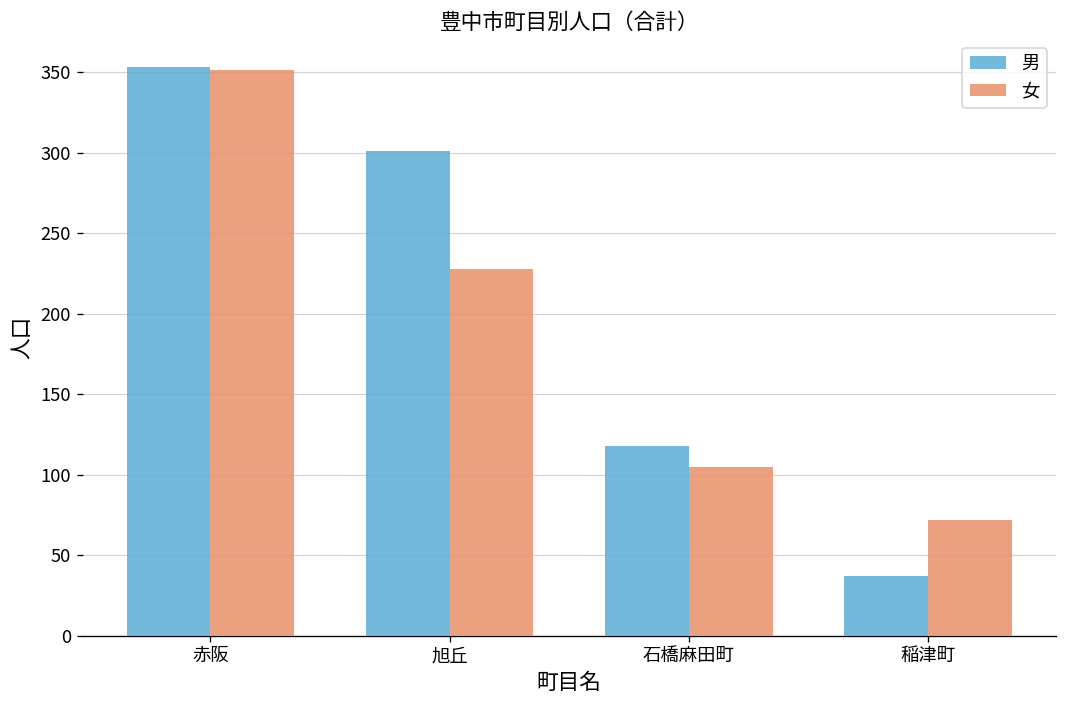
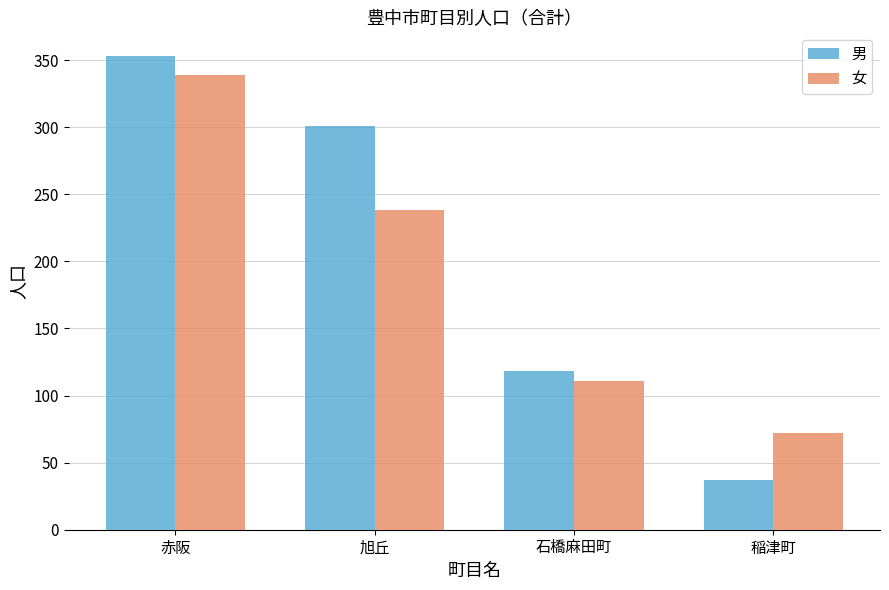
女, 赤阪: 351 -> 339
女, 旭丘: 228 -> 238
女, 石橋麻田町: 105 -> 111
